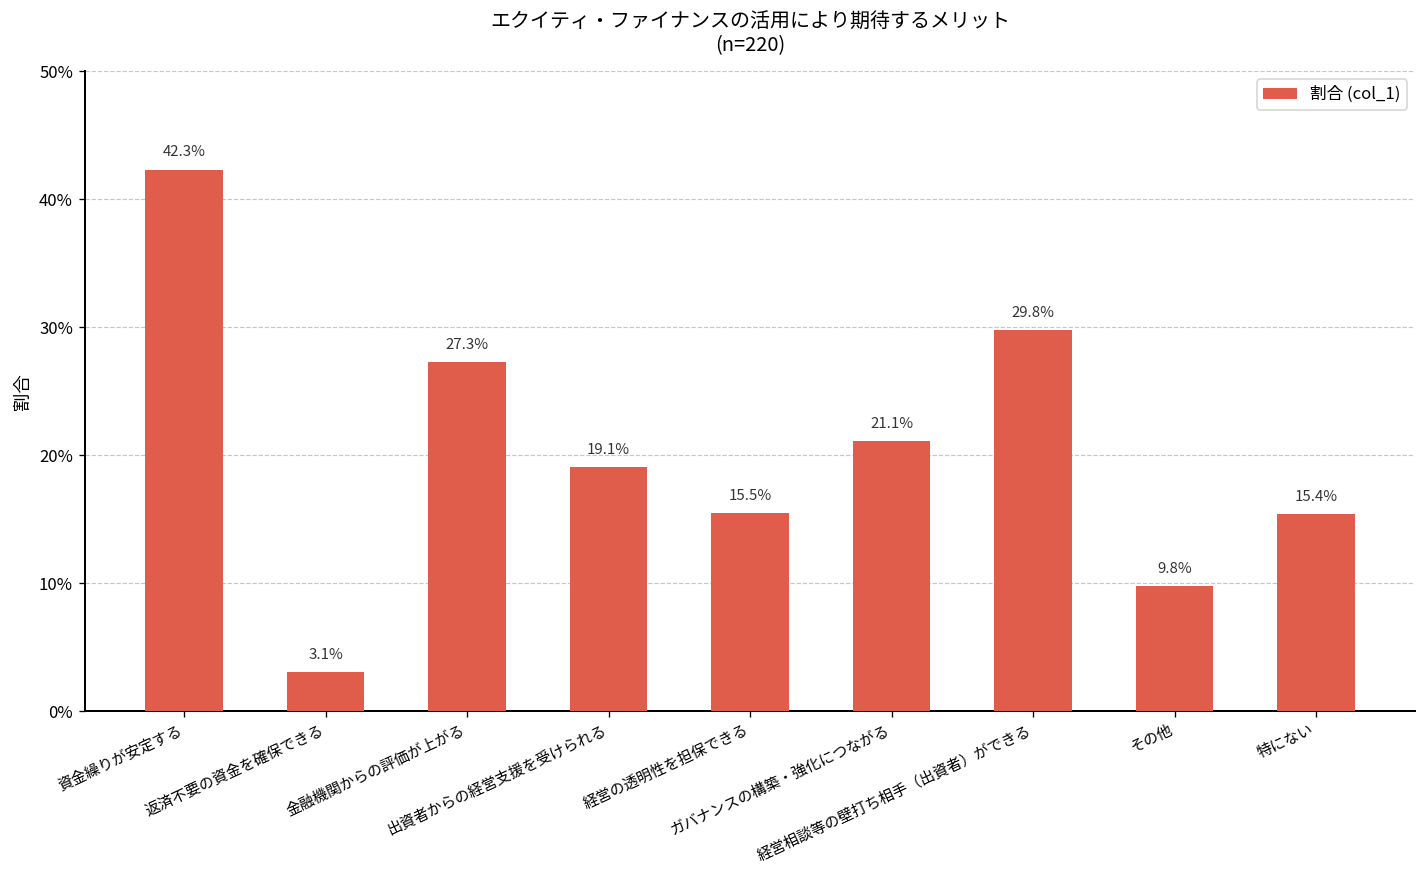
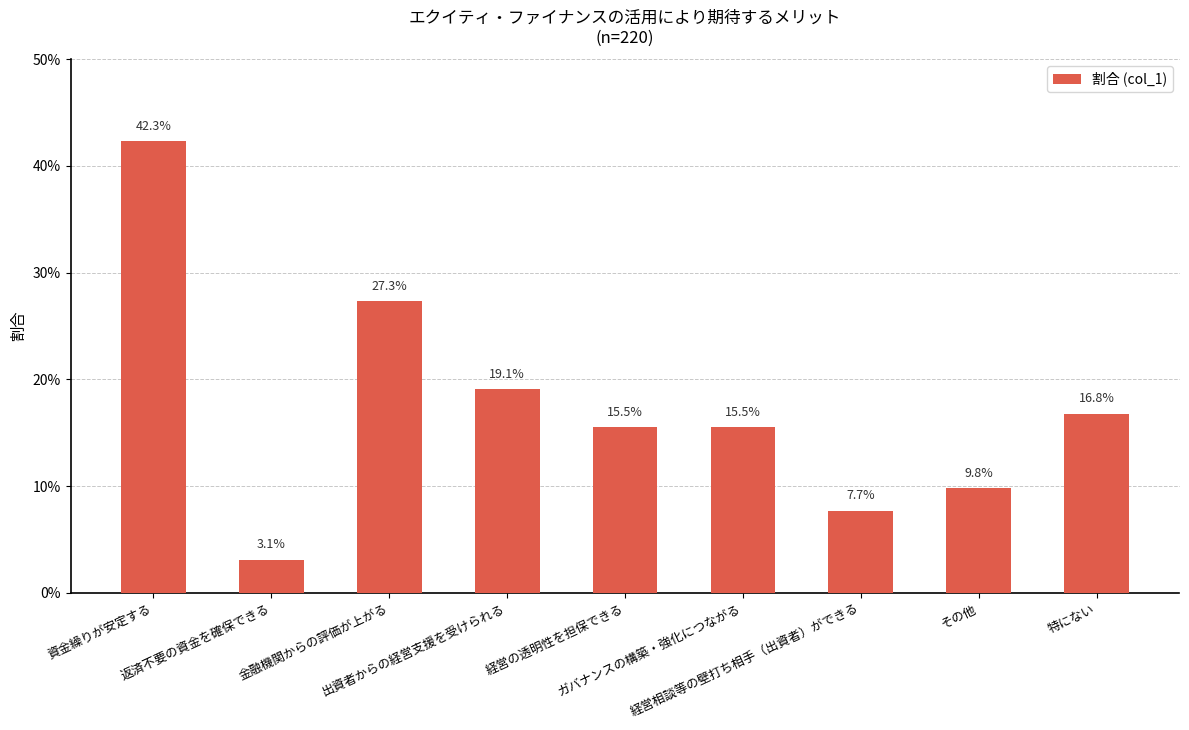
ガバナンスの構築・強化につながる: 21.1% -> 15.5%
経営相談等の壁打ち相手（出資者）ができる: 29.8% -> 7.7%
特にない: 15.4% -> 16.8%
